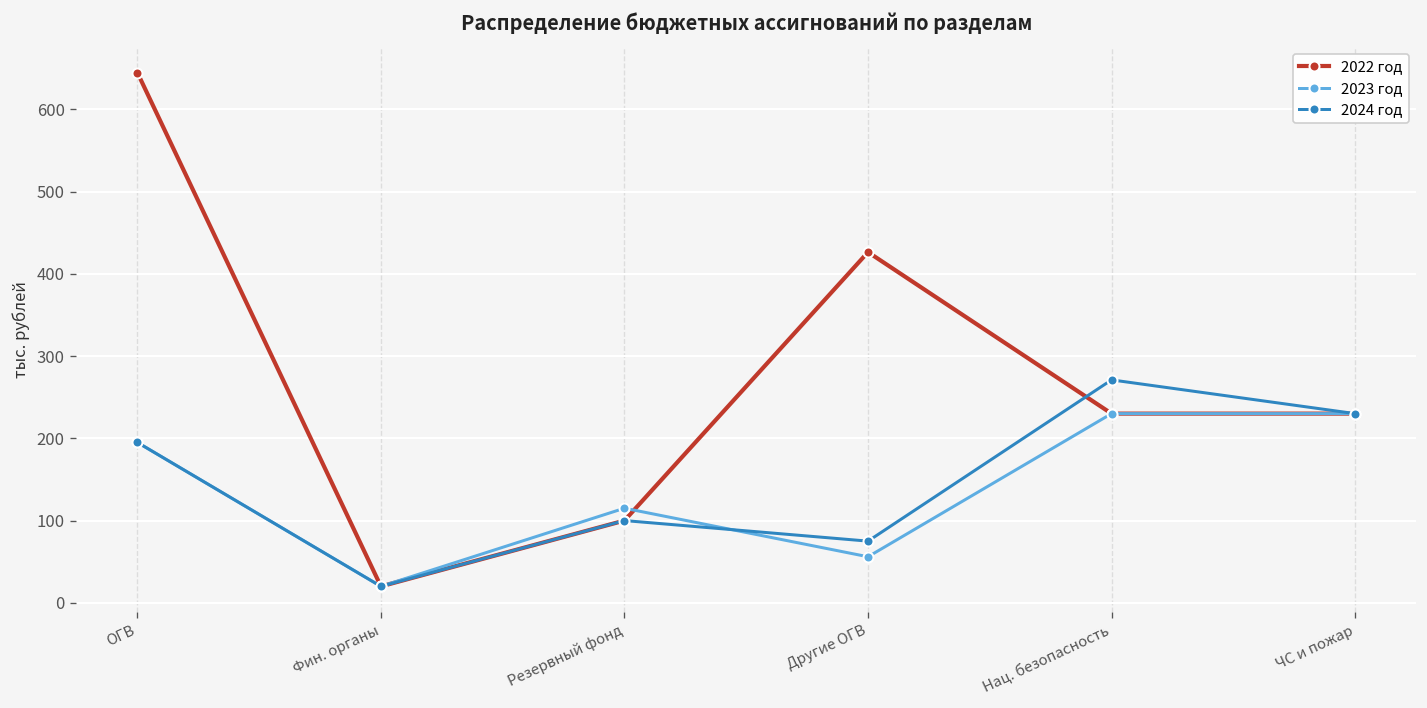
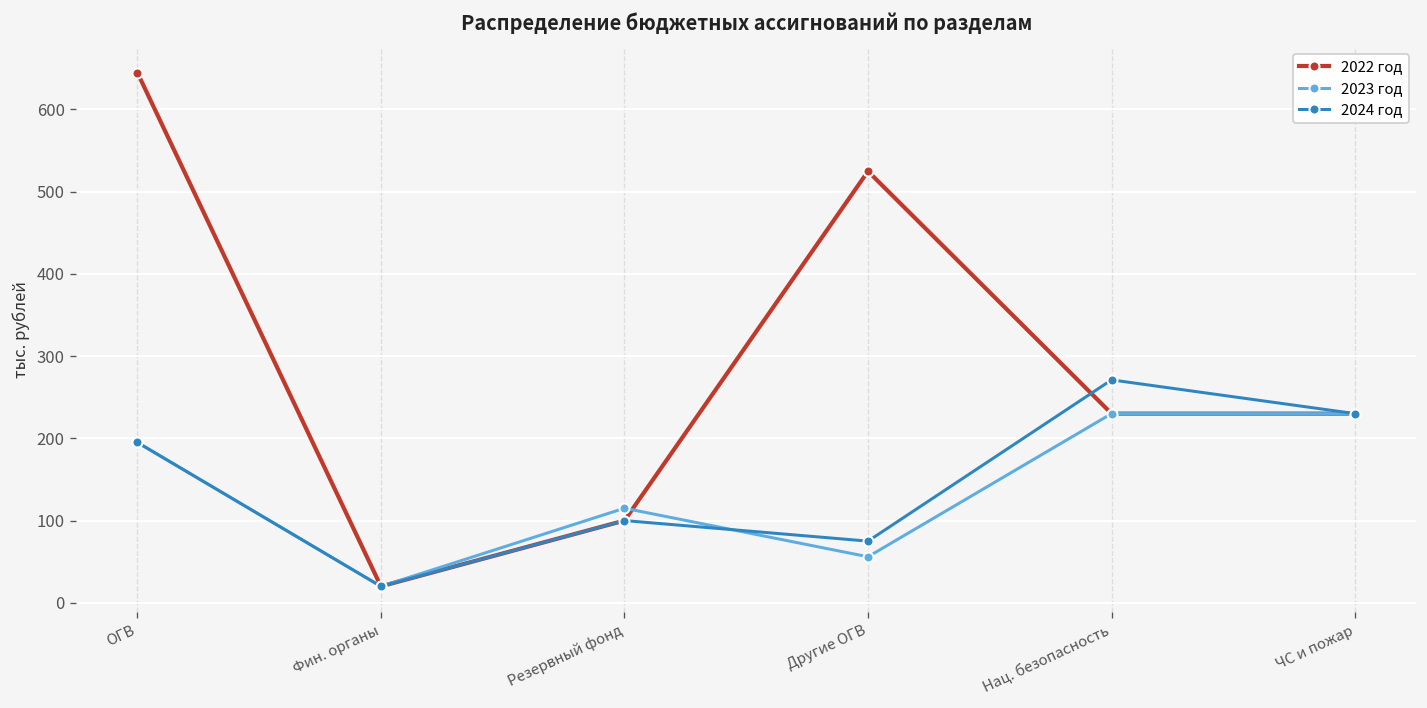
2022 год, Другие ОГВ: 430 -> 520
